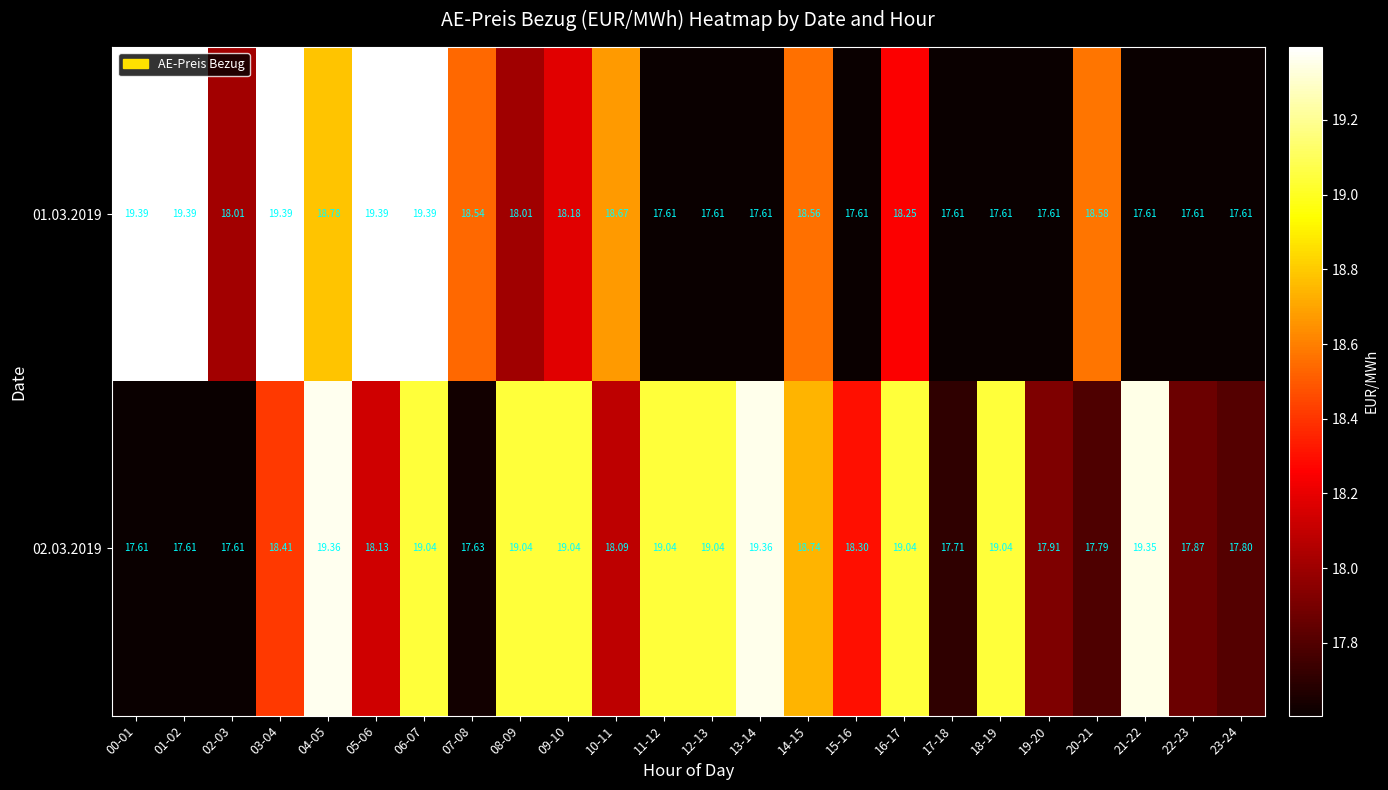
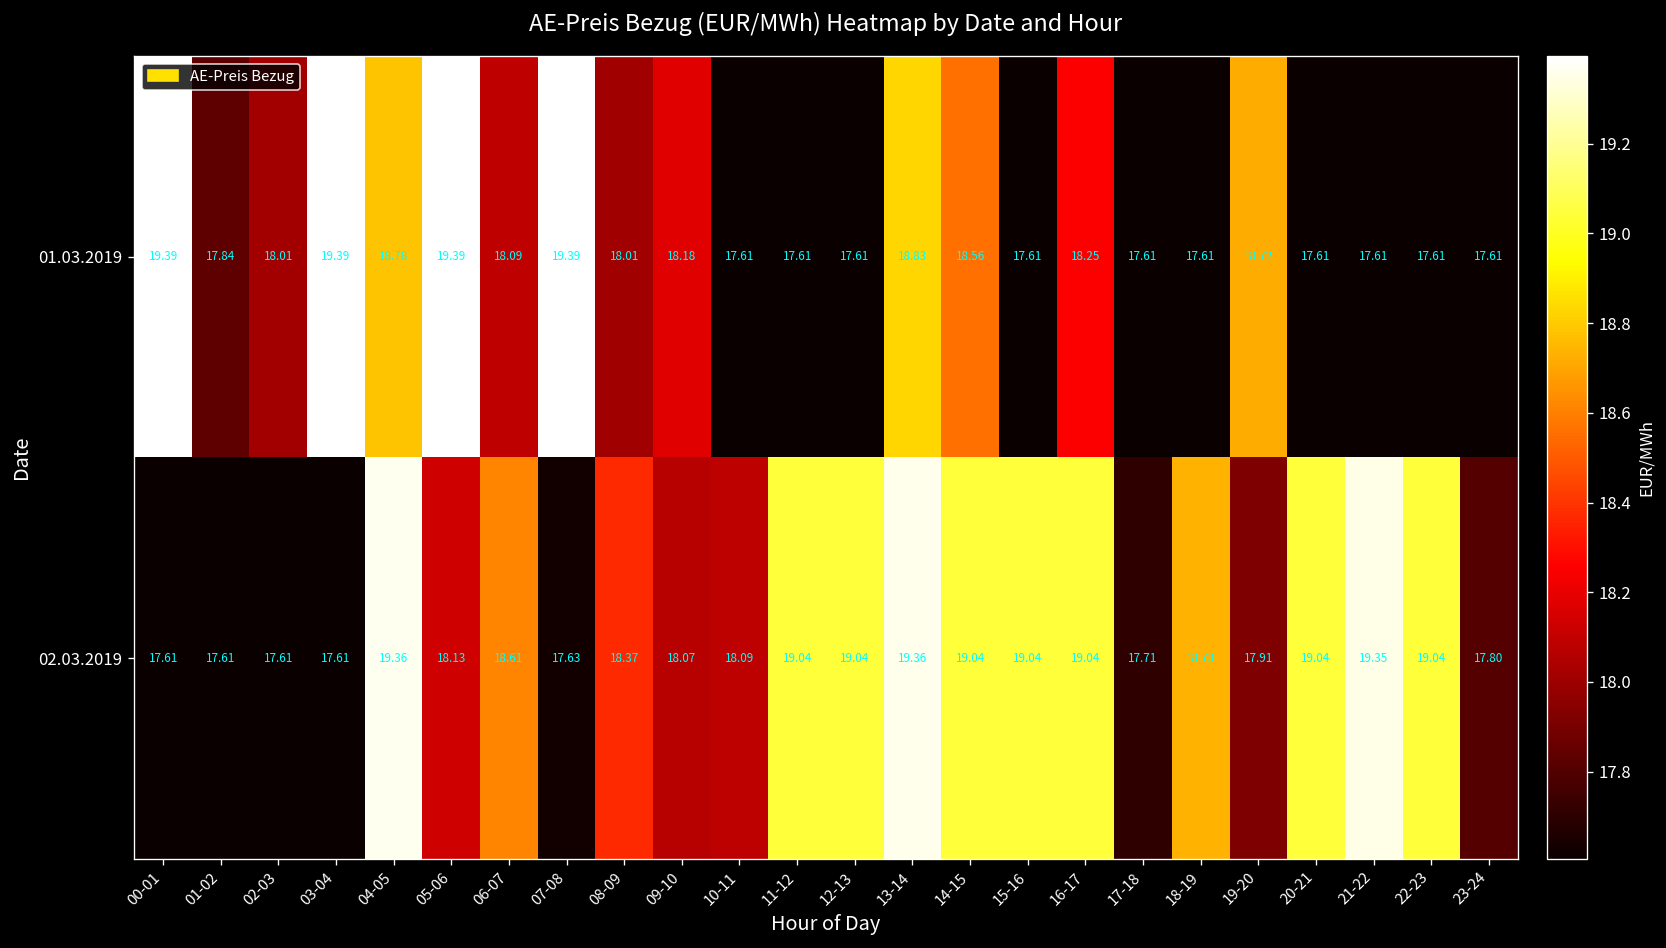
01.03.2019, 01-02: 19.39 -> 17.84
01.03.2019, 06-07: 19.39 -> 18.09
01.03.2019, 07-08: 18.54 -> 19.39
01.03.2019, 10-11: 18.67 -> 17.61
01.03.2019, 13-14: 17.61 -> 18.83
01.03.2019, 19-20: 17.61 -> 18.72
01.03.2019, 20-21: 18.58 -> 17.61
02.03.2019, 03-04: 18.41 -> 17.61
02.03.2019, 06-07: 19.04 -> 18.61
02.03.2019, 08-09: 19.04 -> 18.37
02.03.2019, 09-10: 19.04 -> 18.07
02.03.2019, 14-15: 18.74 -> 19.04
02.03.2019, 15-16: 18.30 -> 19.04
02.03.2019, 18-19: 19.04 -> 18.73
02.03.2019, 20-21: 17.79 -> 19.04
02.03.2019, 22-23: 17.87 -> 19.04
